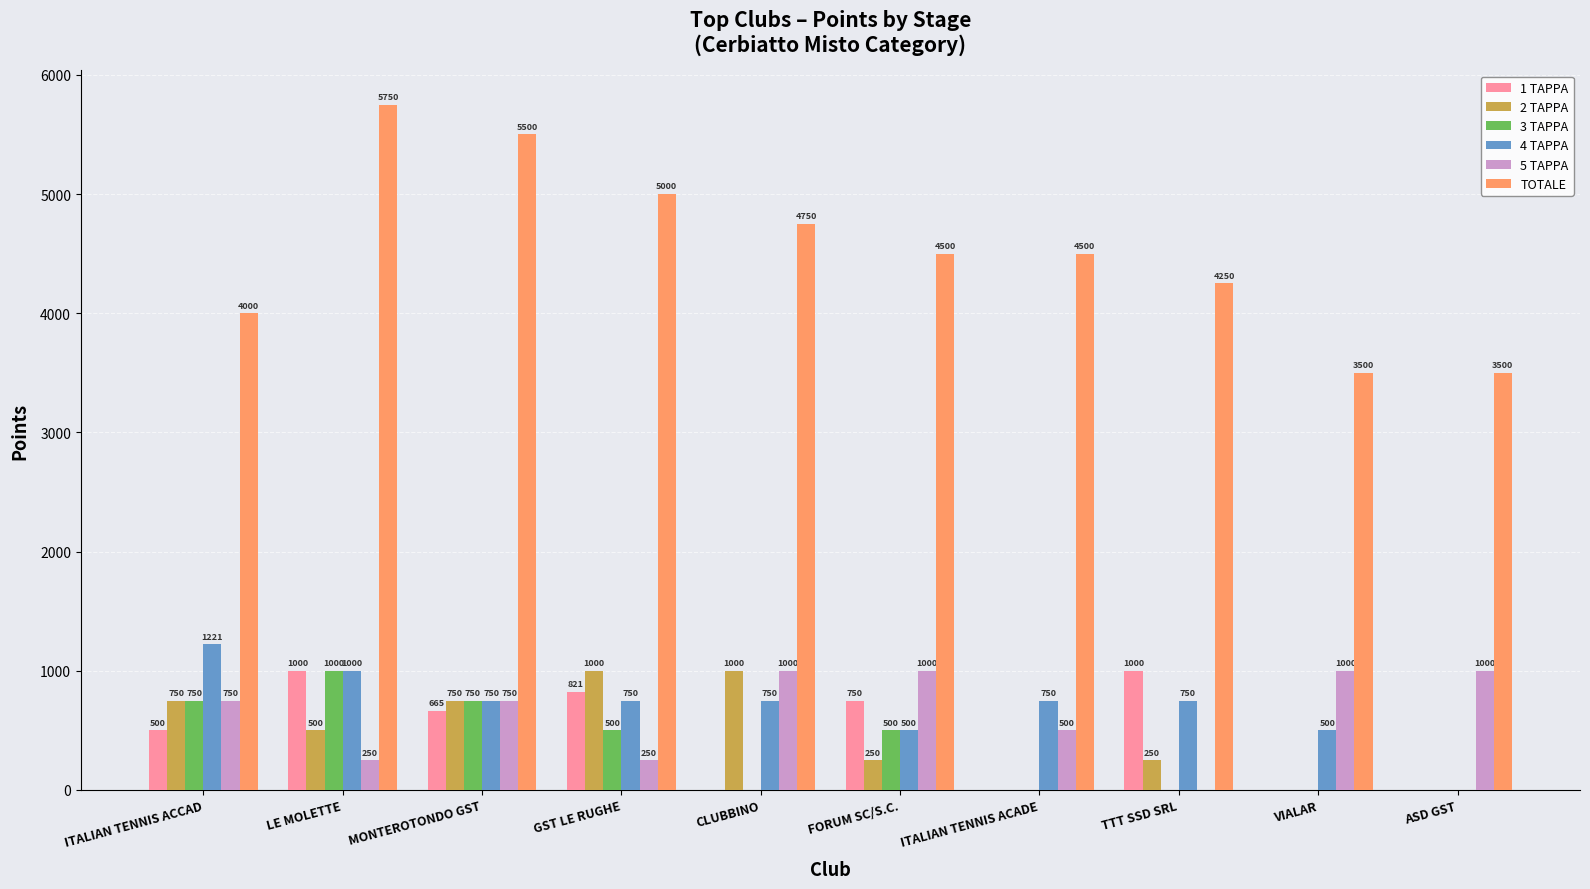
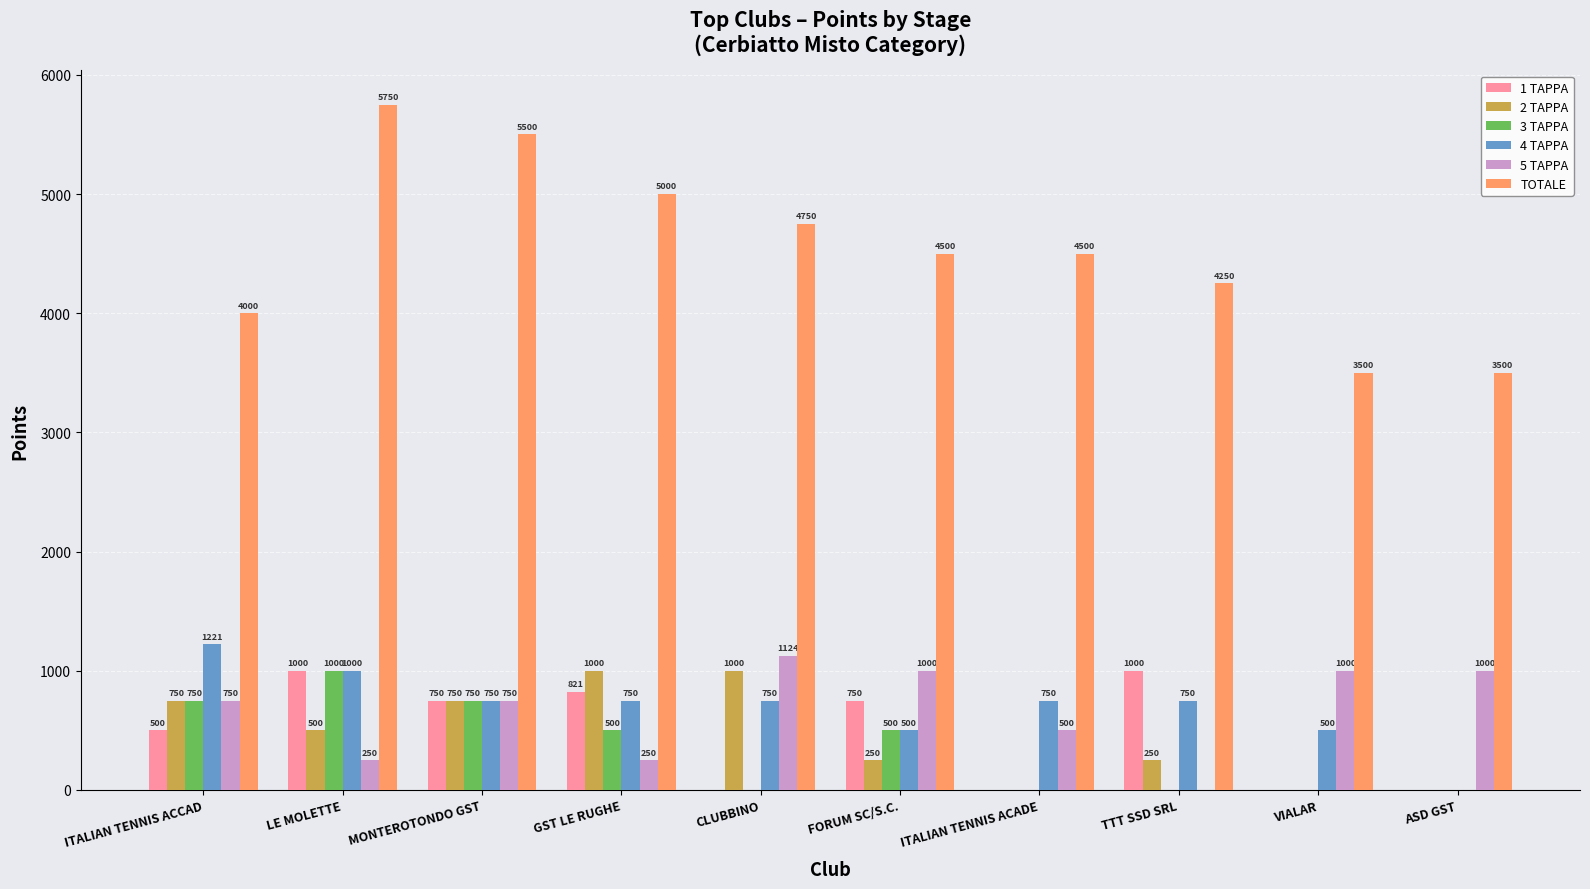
1 TAPPA, MONTEROTONDO GST: 665 -> 750
5 TAPPA, CLUBBINO: 1000 -> 1124
